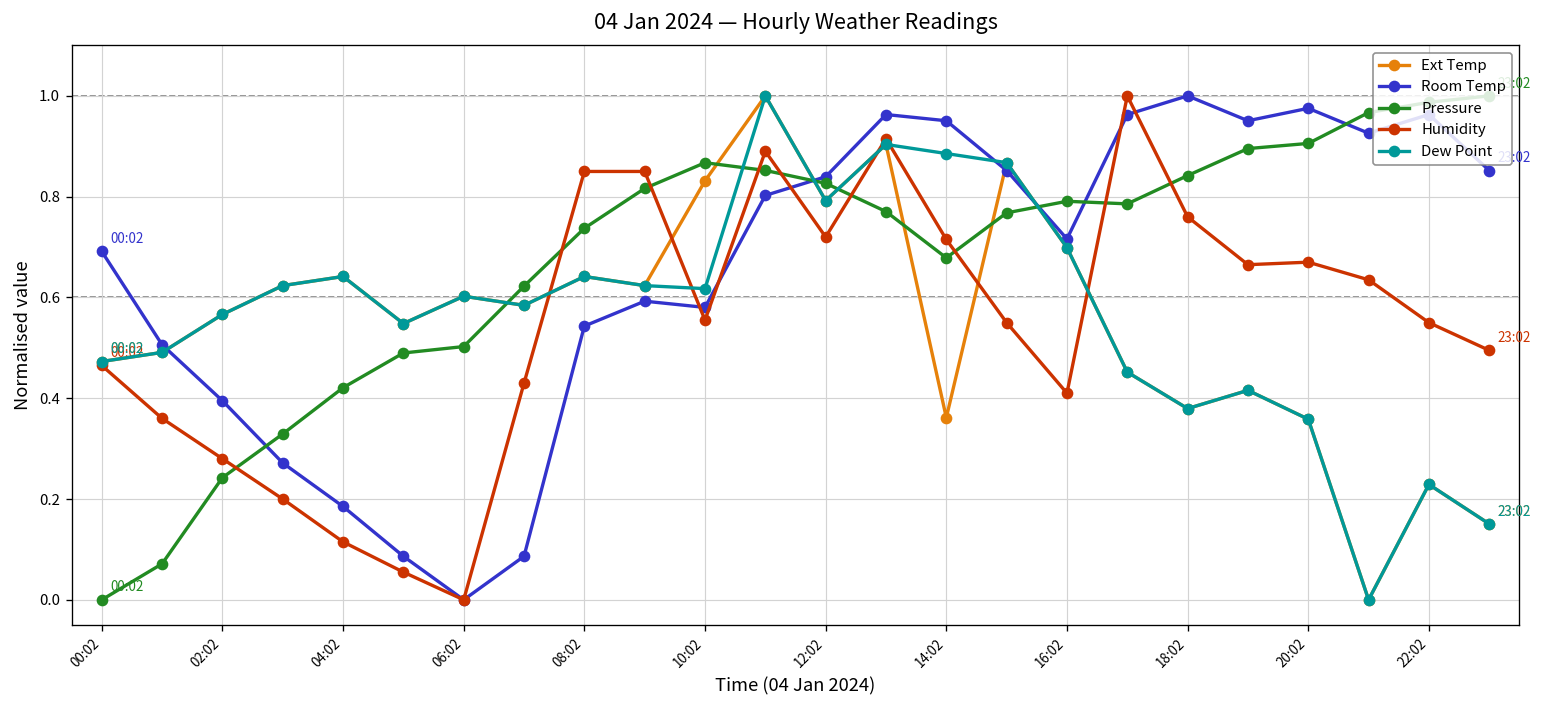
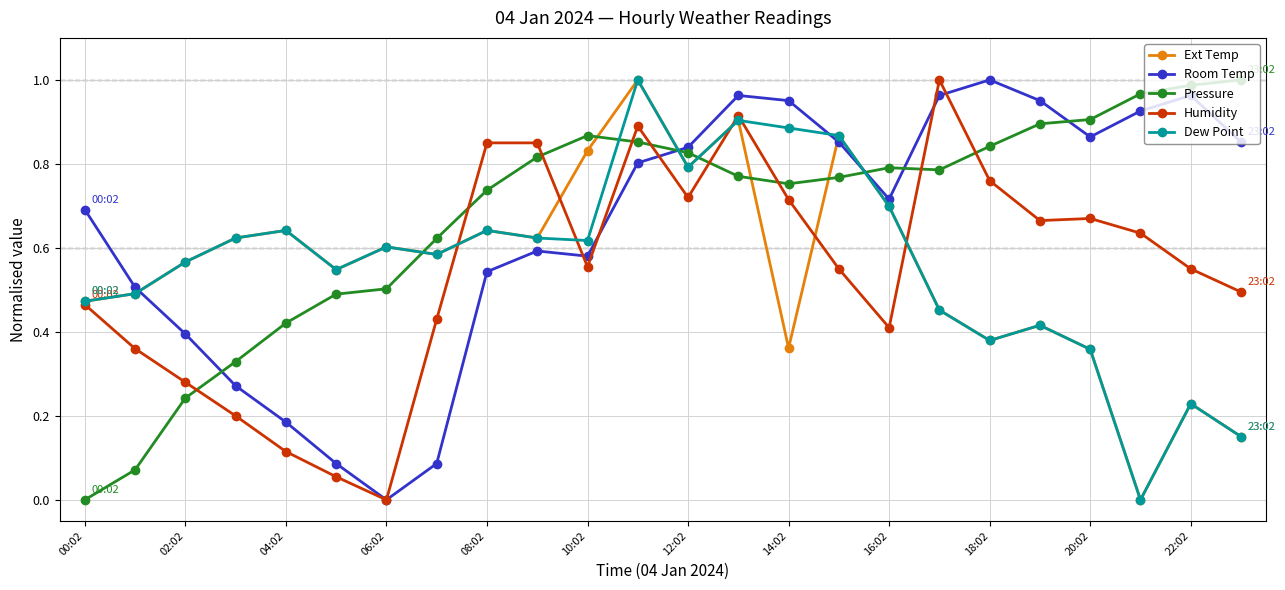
Pressure, 14:02: 0.68 -> 0.75
Room Temp, 20:02: 0.98 -> 0.86
